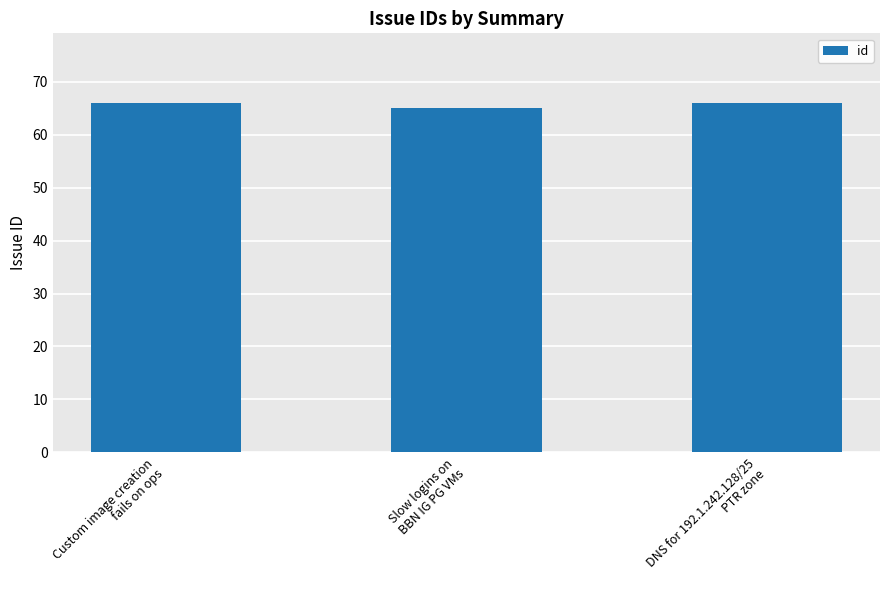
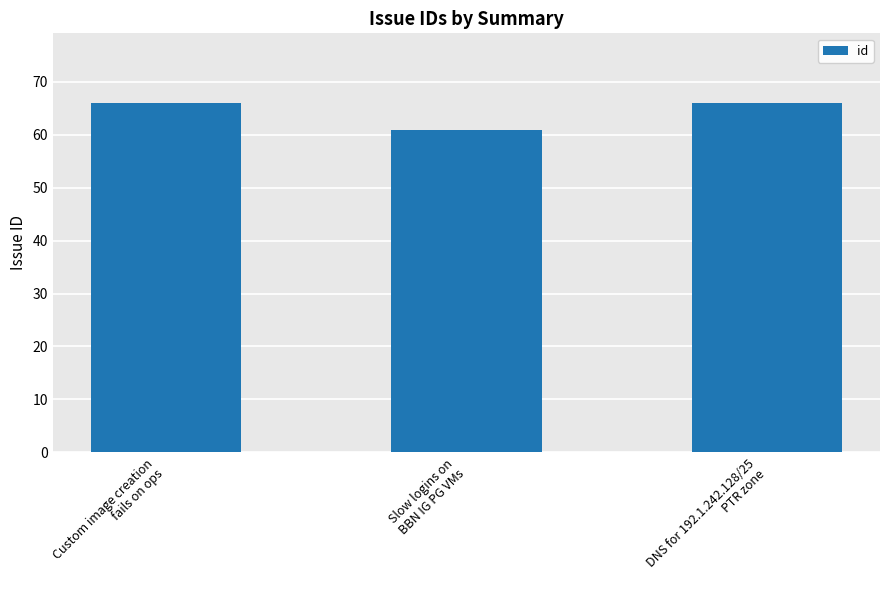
Slow logins on BBN IG PG VMs: 65 -> 61
